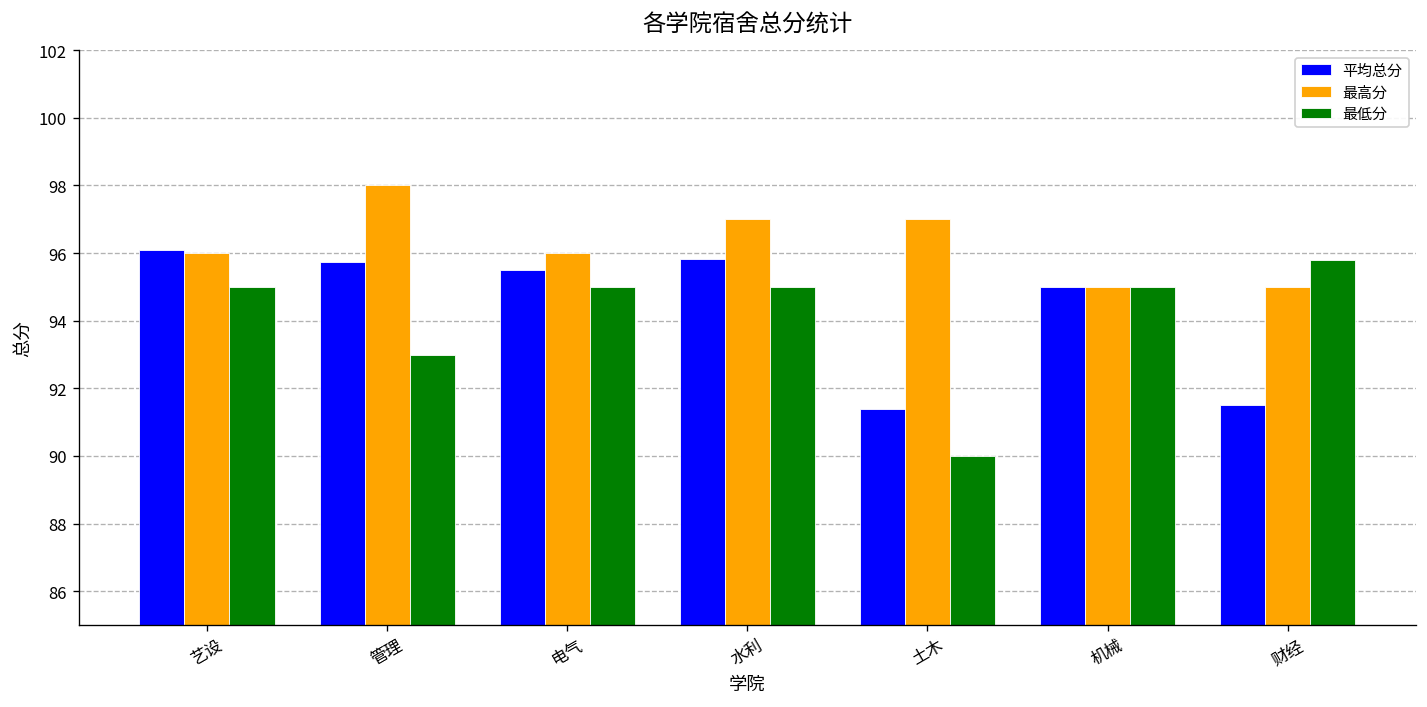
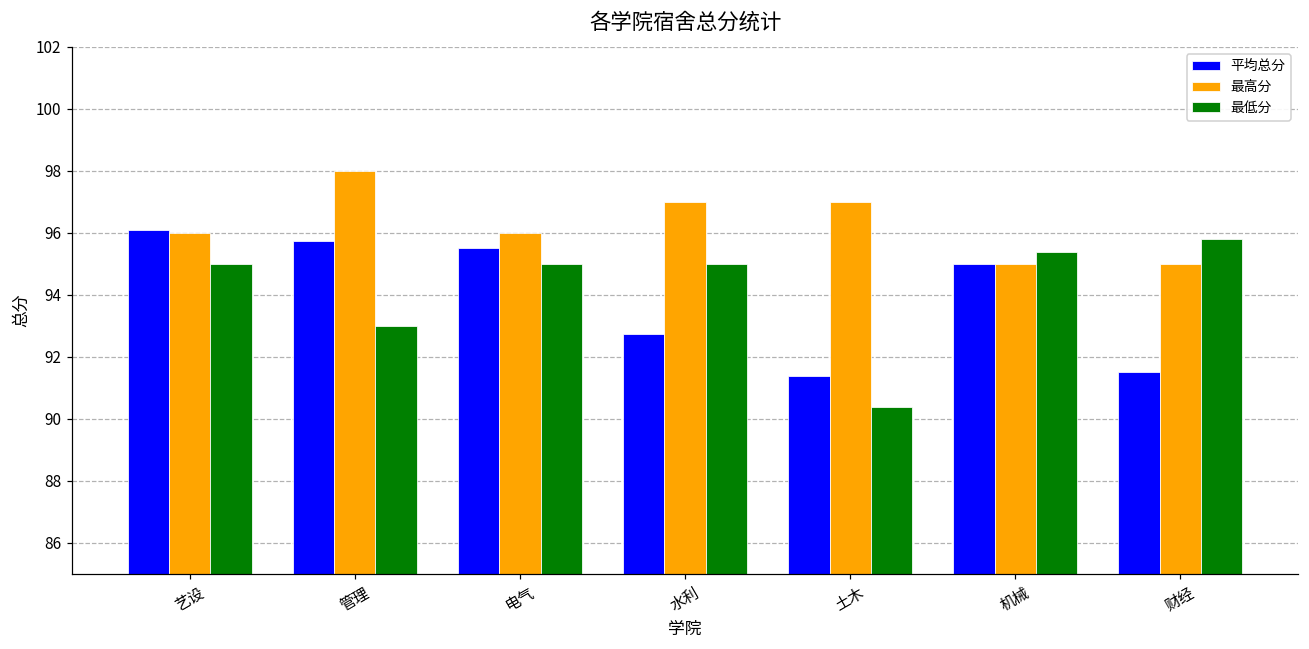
平均总分, 水利: 95.8 -> 92.7
最低分, 土木: 90.0 -> 90.4
最低分, 机械: 95.0 -> 95.4
